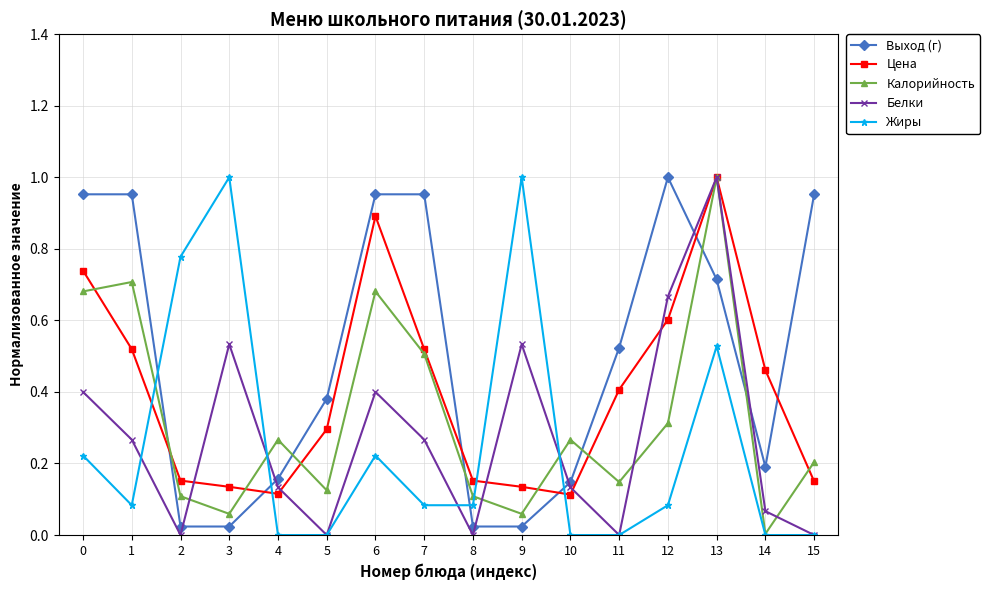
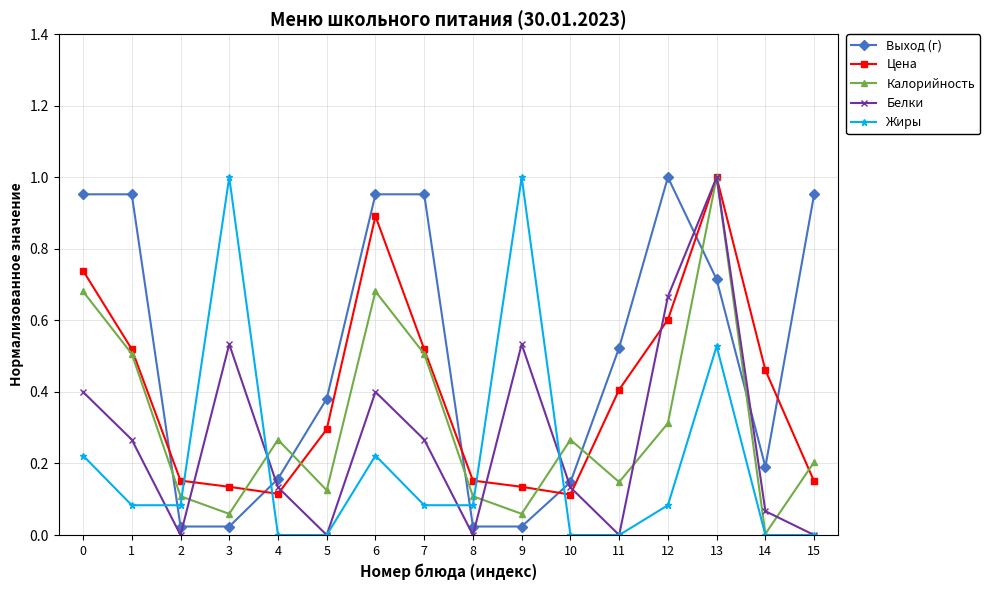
Калорийность, 1: 0.71 -> 0.51
Жиры, 2: 0.78 -> 0.08
